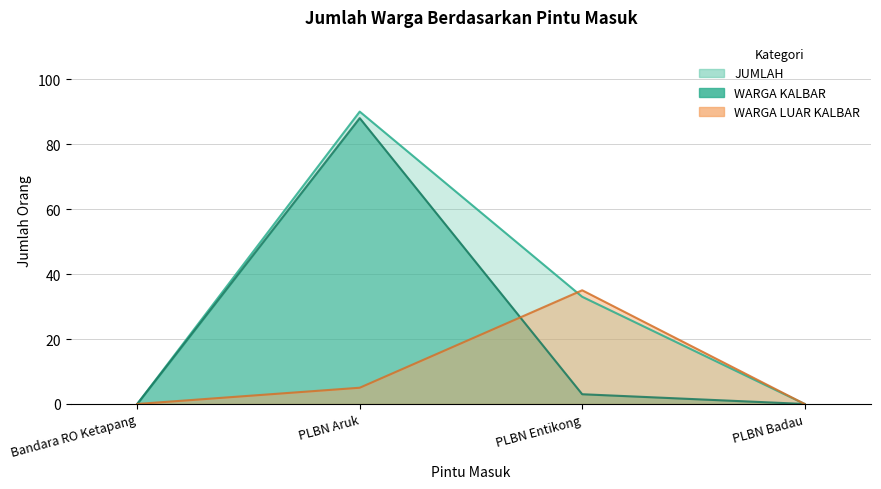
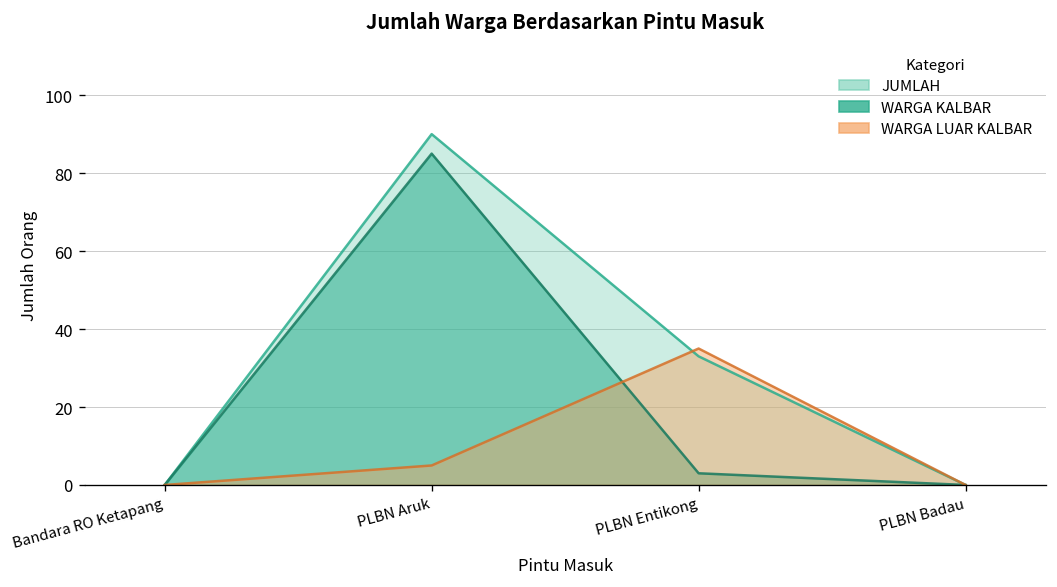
WARGA KALBAR, PLBN Aruk: 88 -> 85
